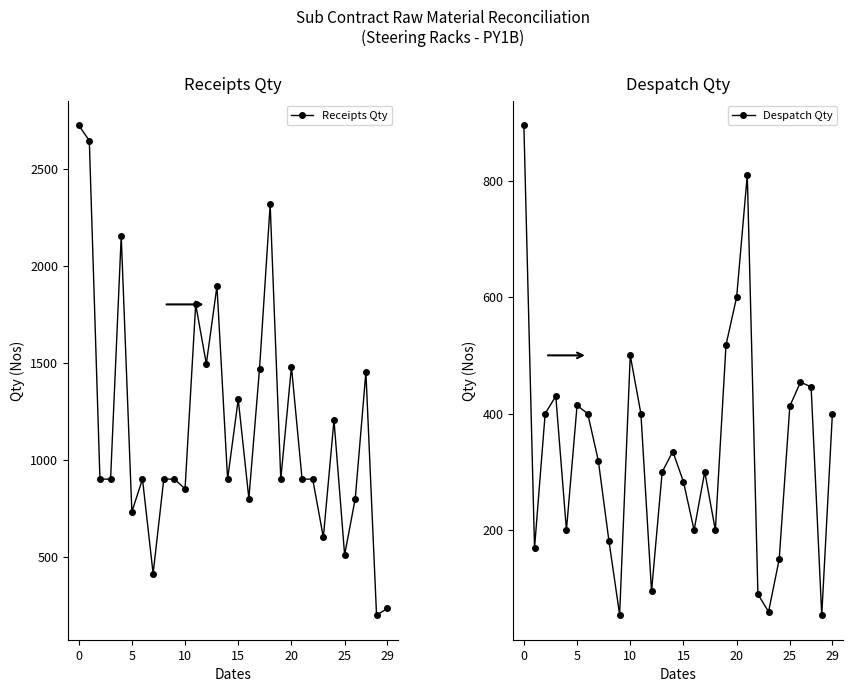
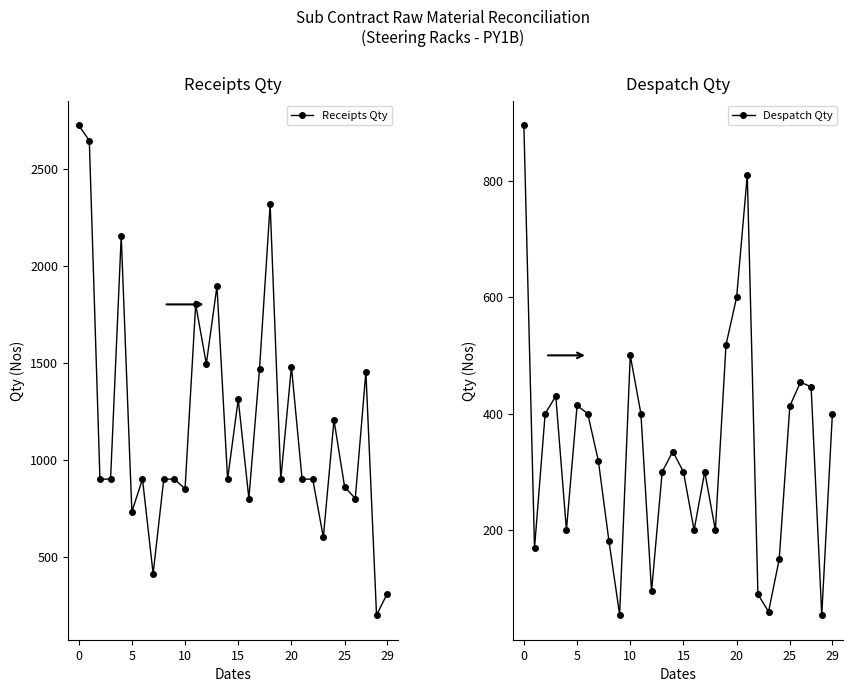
Receipts Qty, 25: 510 -> 860
Receipts Qty, 29: 230 -> 310
Despatch Qty, 15: 280 -> 300
